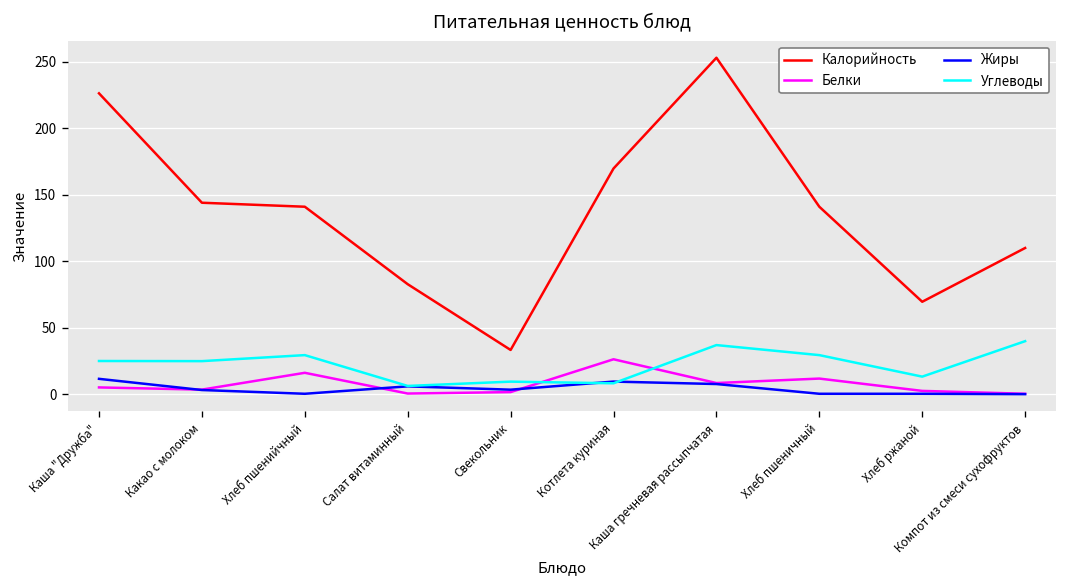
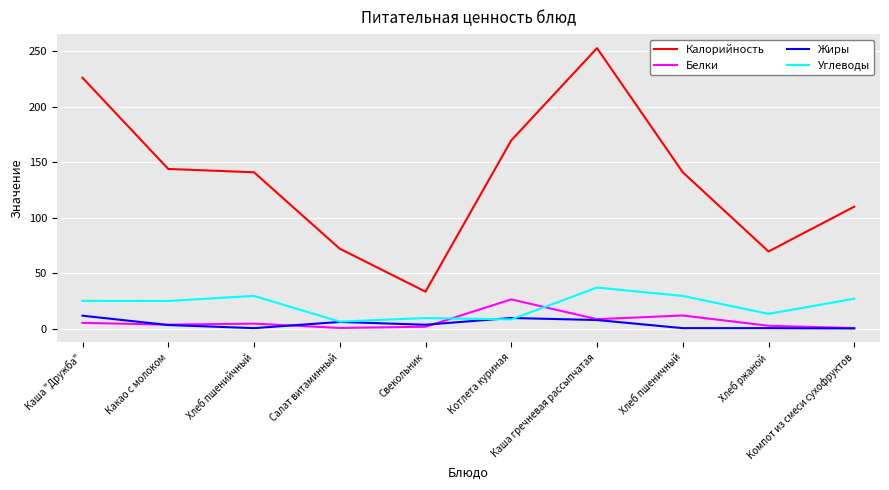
Белки, Хлеб пшенийчный: 16 -> 5
Калорийность, Салат витаминный: 83 -> 72
Углеводы, Компот из смеси сухофруктов: 40 -> 27
